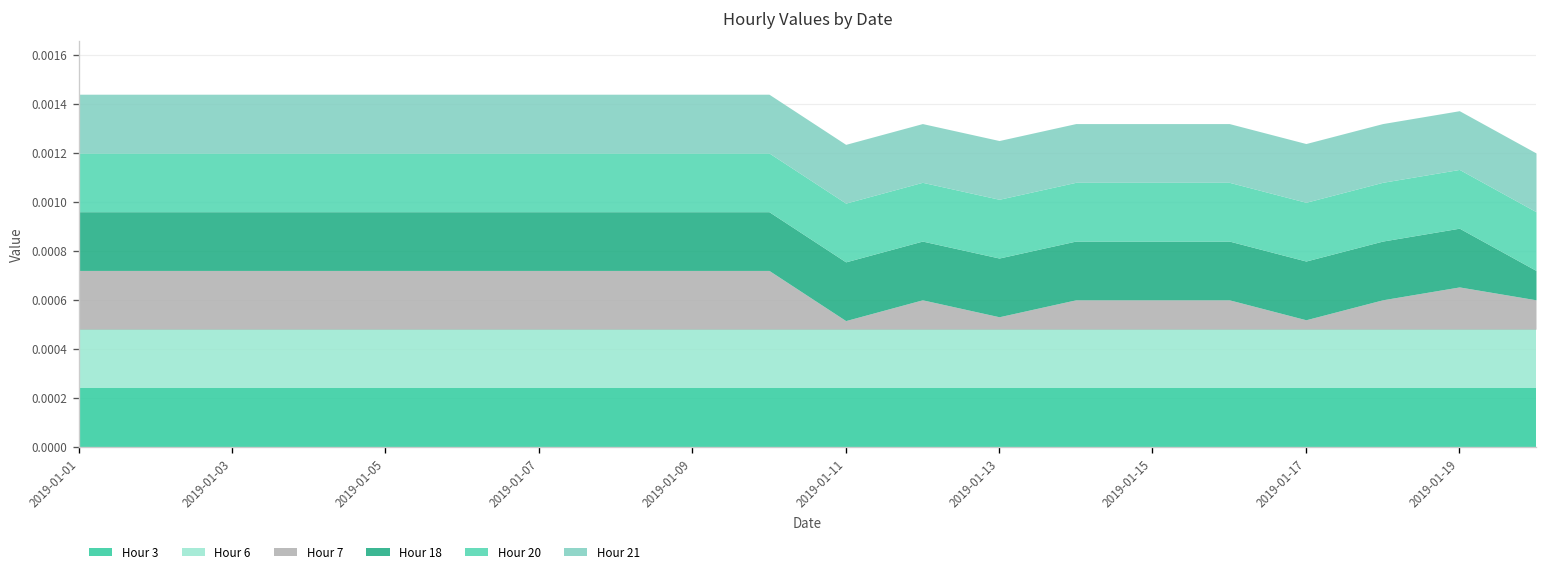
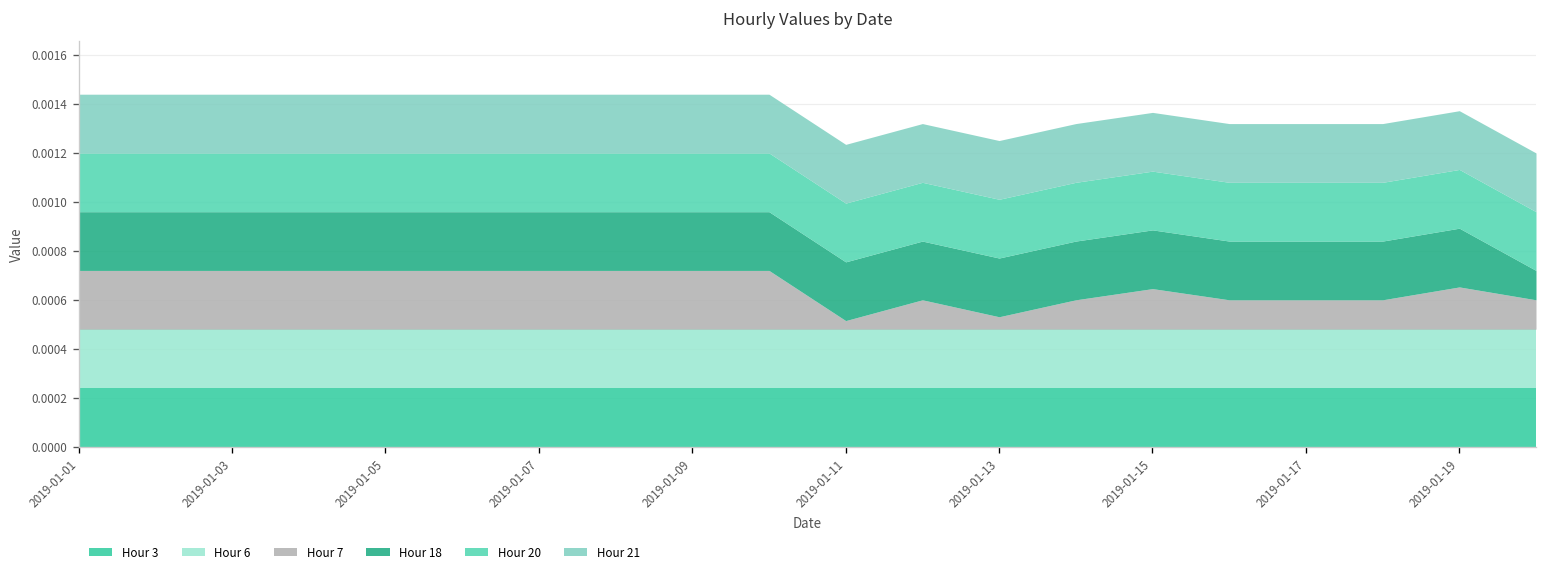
Hour 7, 2019-01-15: 0.00012 -> 0.00017
Hour 7, 2019-01-17: 0.00004 -> 0.00012
